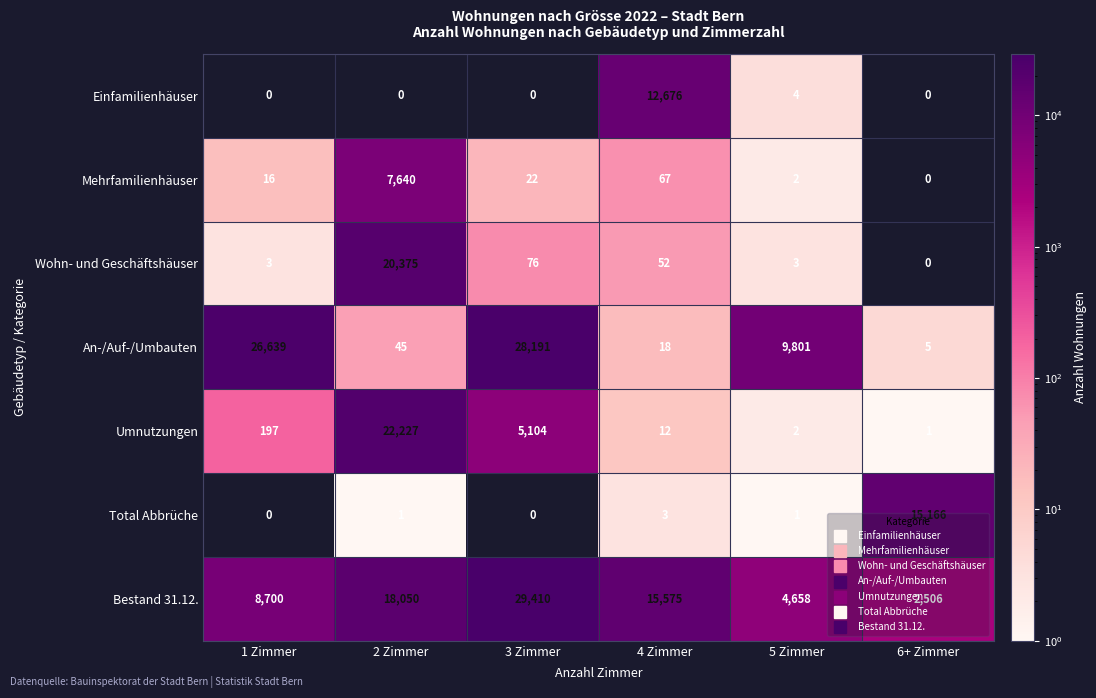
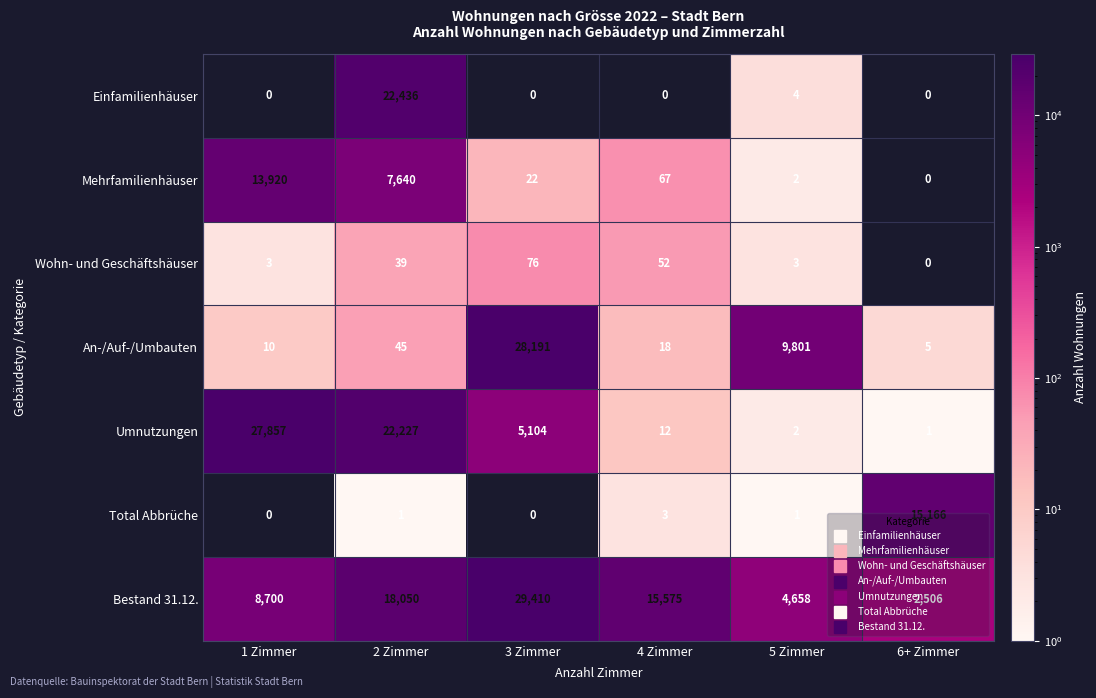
Einfamilienhäuser, 2 Zimmer: 0 -> 22,436
Einfamilienhäuser, 4 Zimmer: 12,676 -> 0
Mehrfamilienhäuser, 1 Zimmer: 16 -> 13,920
Wohn- und Geschäftshäuser, 2 Zimmer: 20,375 -> 39
An-/Auf-/Umbauten, 1 Zimmer: 26,639 -> 10
Umnutzungen, 1 Zimmer: 197 -> 27,857
